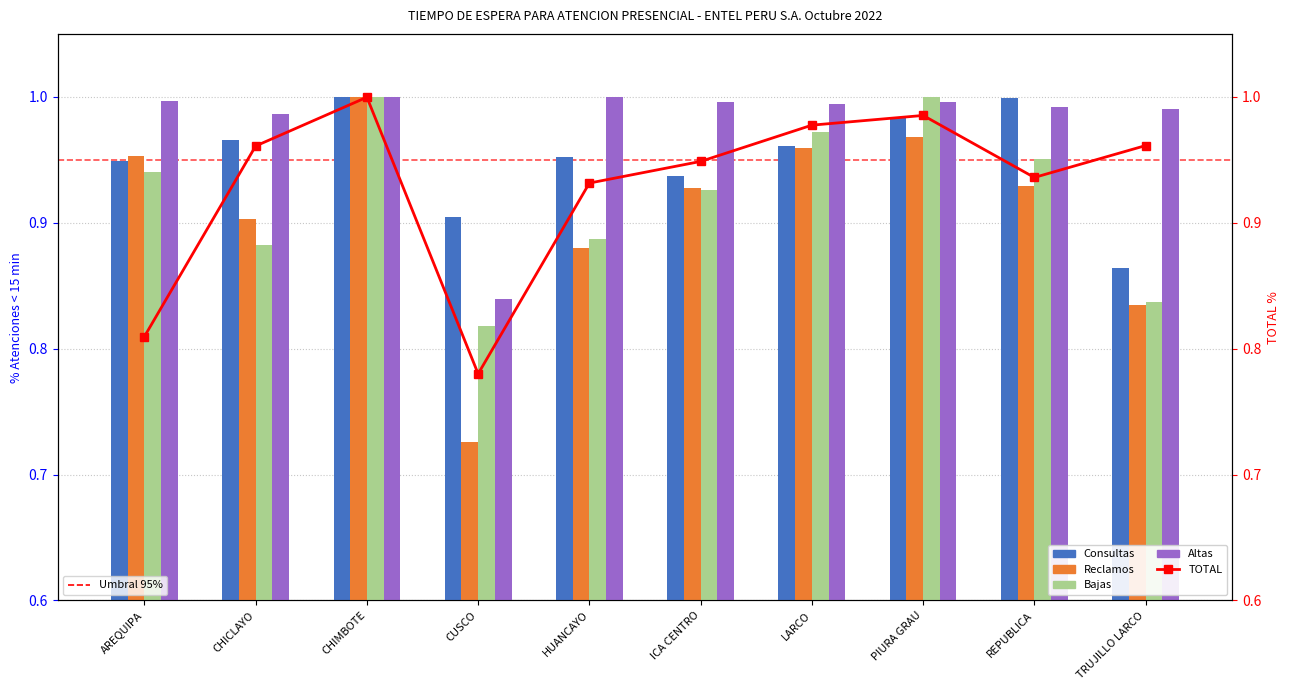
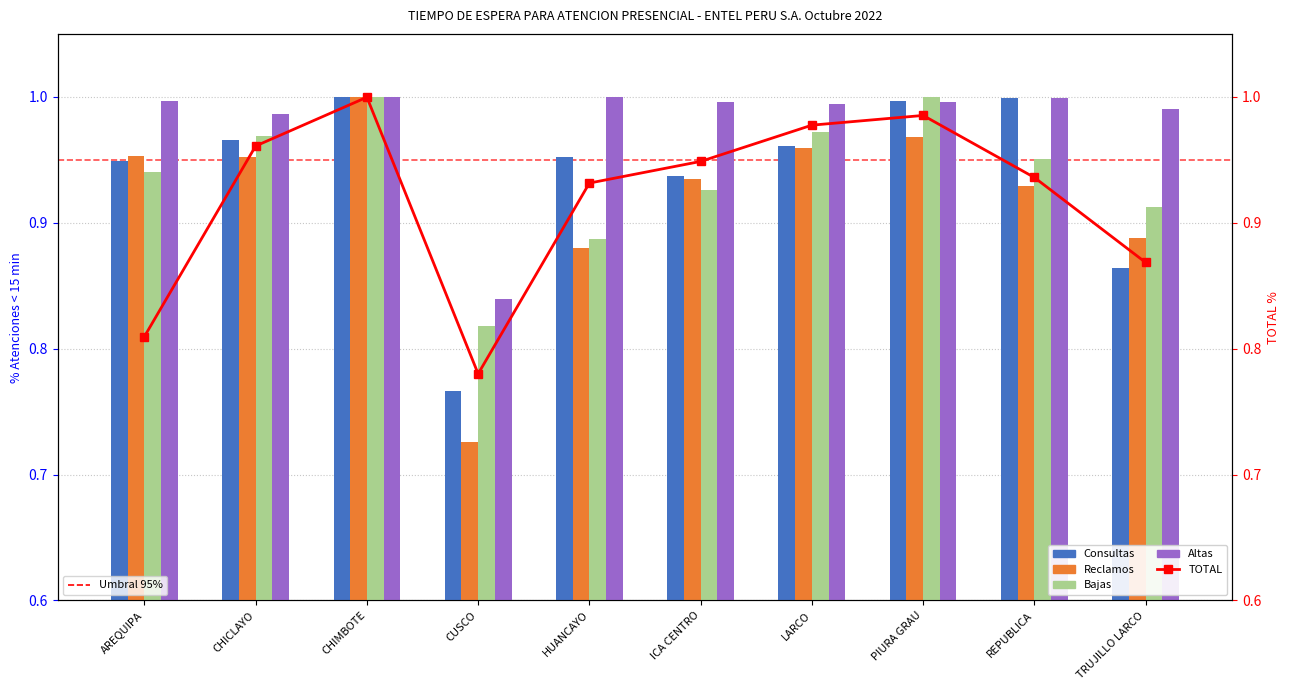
Reclamos, CHICLAYO: 0.903 -> 0.952
Bajas, CHICLAYO: 0.882 -> 0.969
Consultas, CUSCO: 0.904 -> 0.766
Reclamos, ICA CENTRO: 0.928 -> 0.935
Consultas, PIURA GRAU: 0.984 -> 0.996
Altas, REPUBLICA: 0.992 -> 0.999
Reclamos, TRUJILLO LARCO: 0.835 -> 0.888
Bajas, TRUJILLO LARCO: 0.837 -> 0.912
TOTAL, TRUJILLO LARCO: 0.961 -> 0.868
